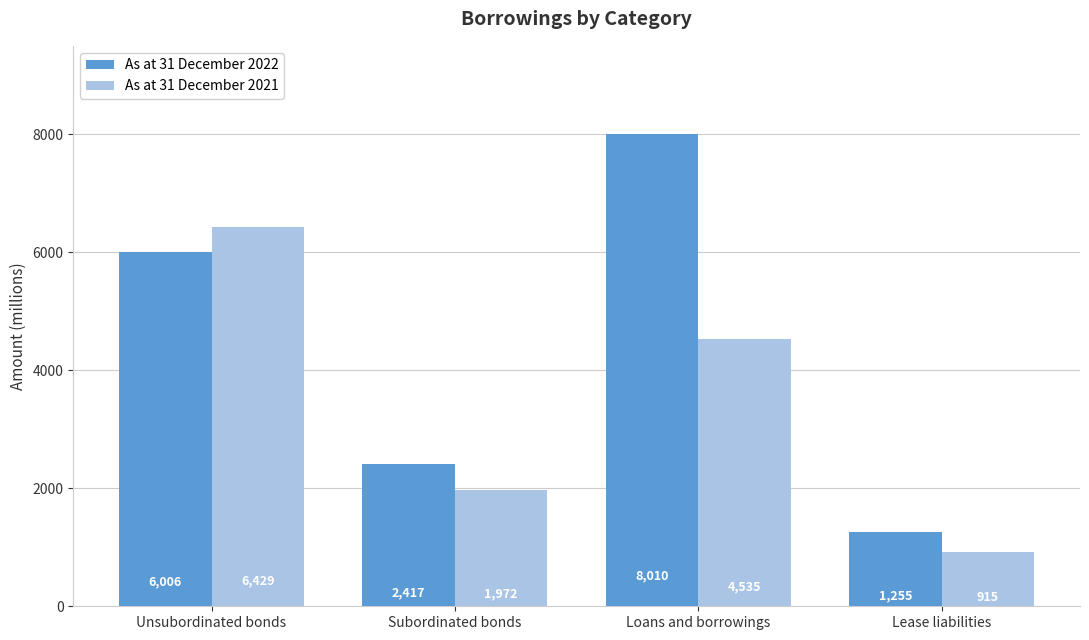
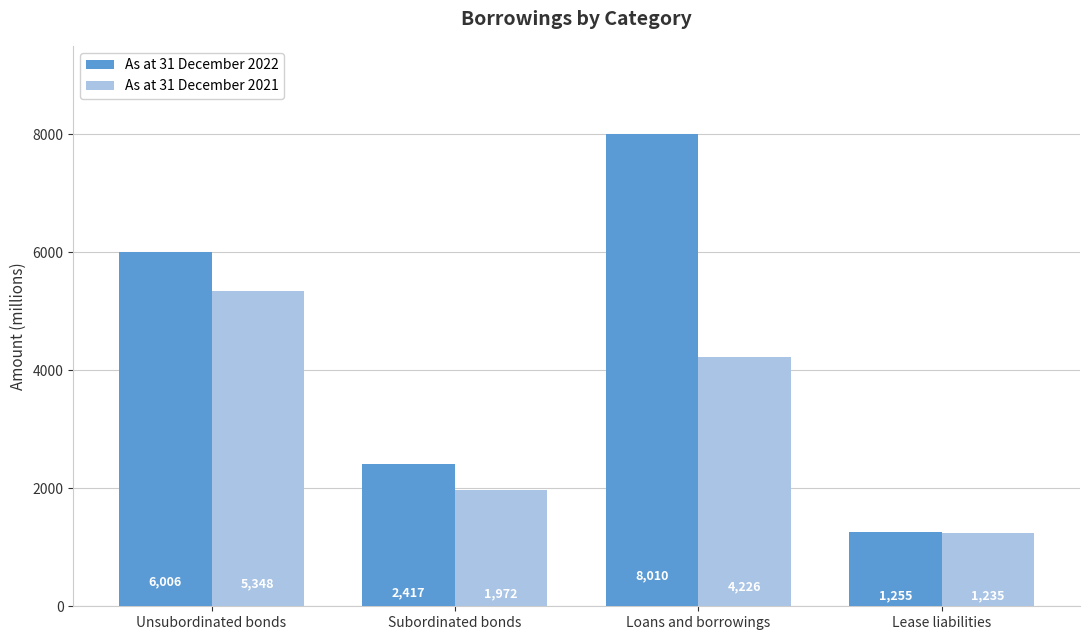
As at 31 December 2021, Unsubordinated bonds: 6,429 -> 5,348
As at 31 December 2021, Loans and borrowings: 4,535 -> 4,226
As at 31 December 2021, Lease liabilities: 915 -> 1,235
